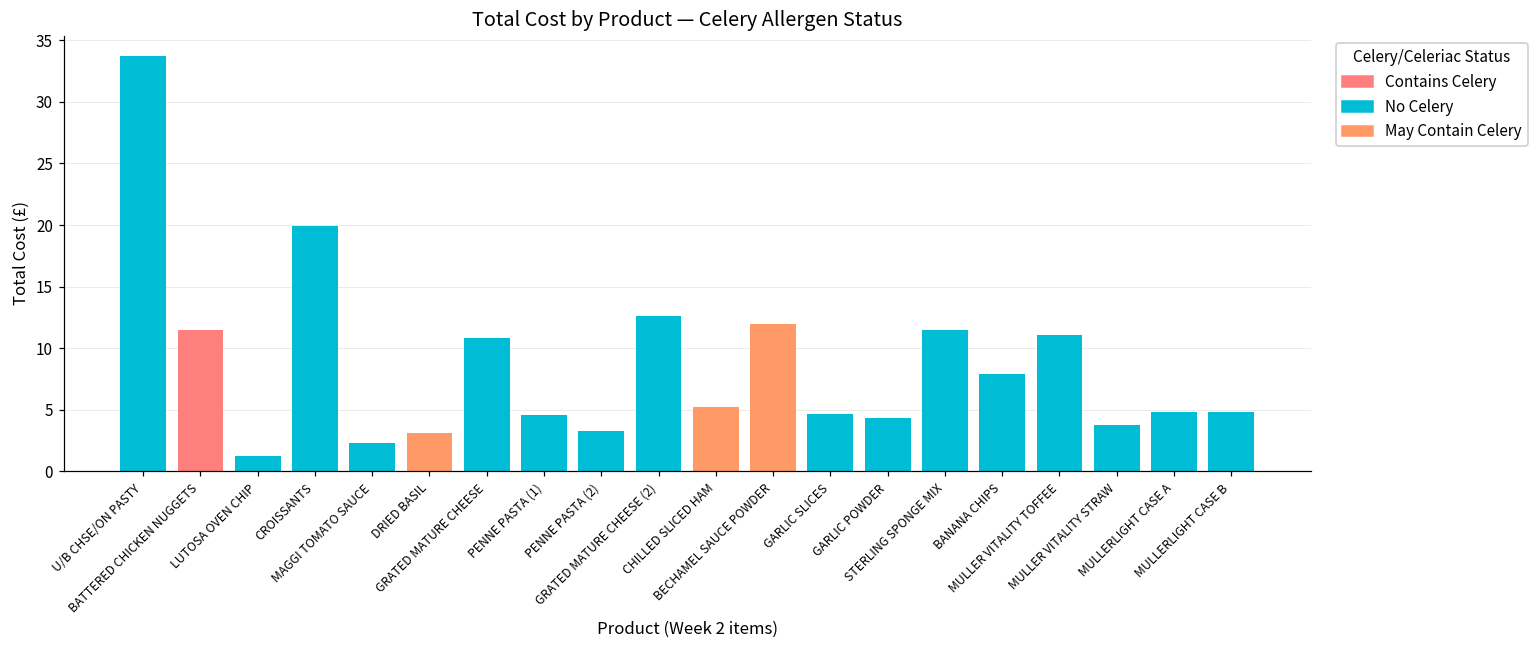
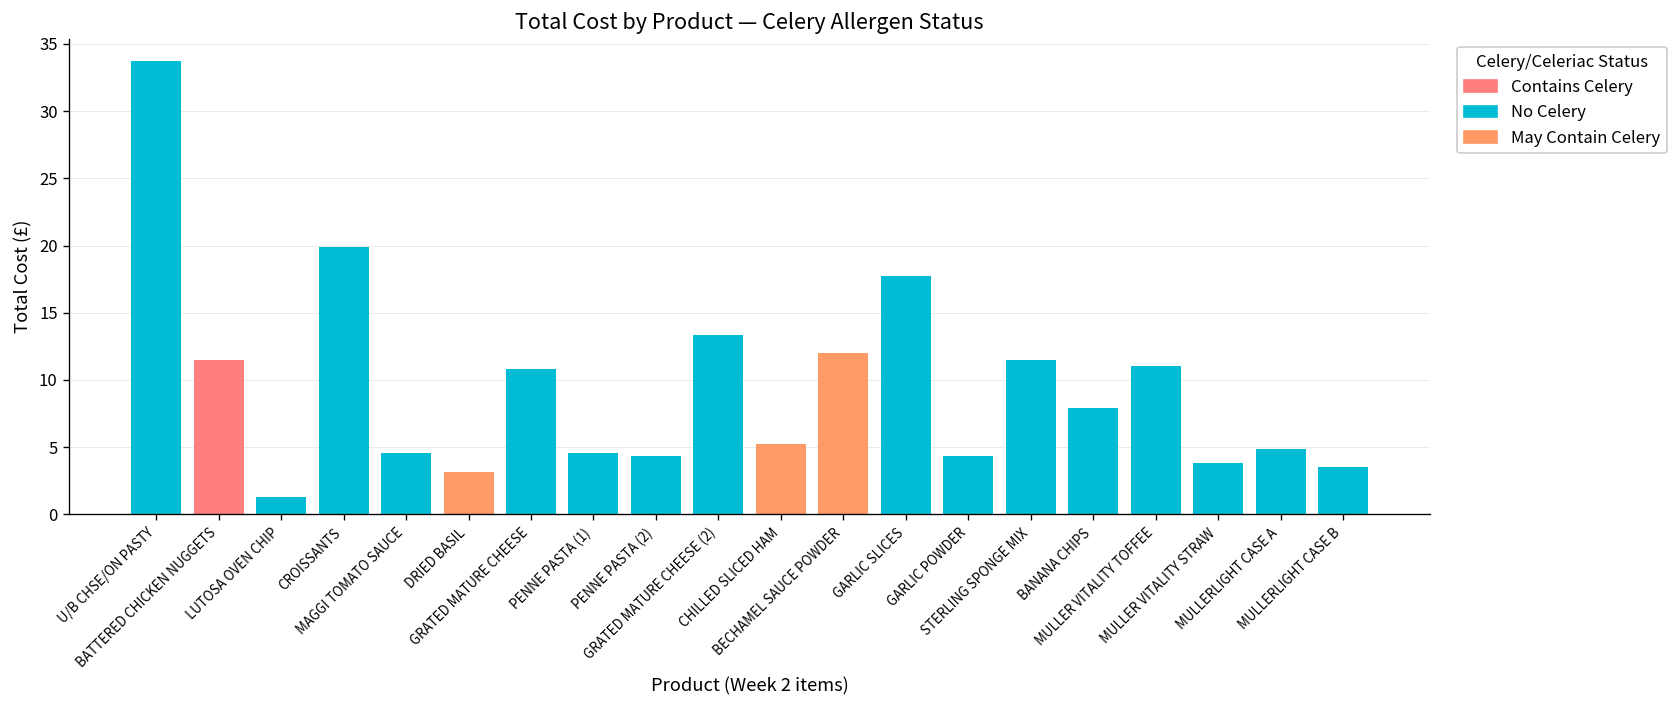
No Celery, MAGGI TOMATO SAUCE: 2.3 -> 4.6
No Celery, PENNE PASTA (2): 3.3 -> 4.3
No Celery, GRATED MATURE CHEESE (2): 12.6 -> 13.4
No Celery, GARLIC SLICES: 4.7 -> 17.7
No Celery, MULLERLIGHT CASE B: 4.8 -> 3.6
